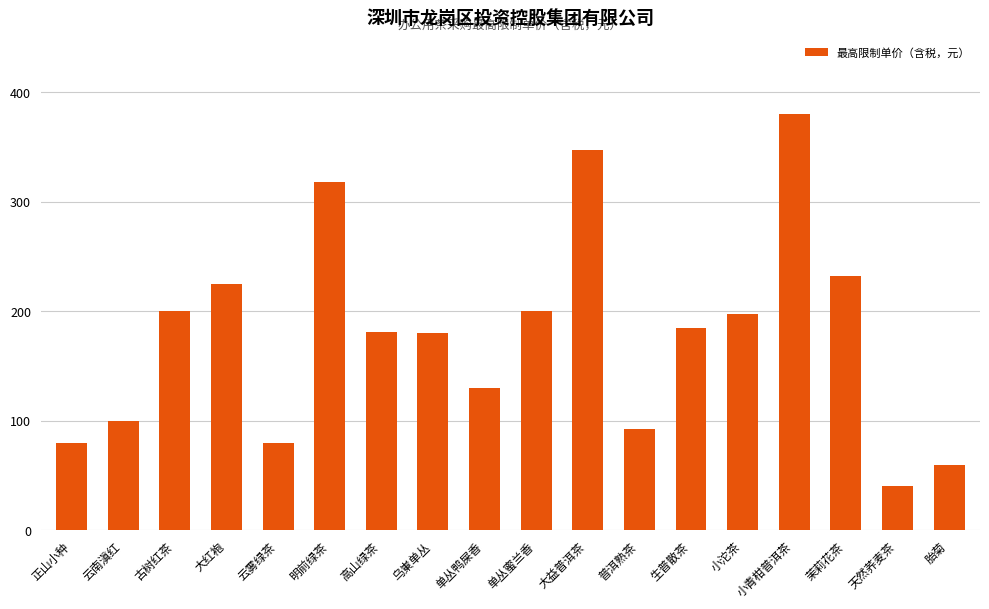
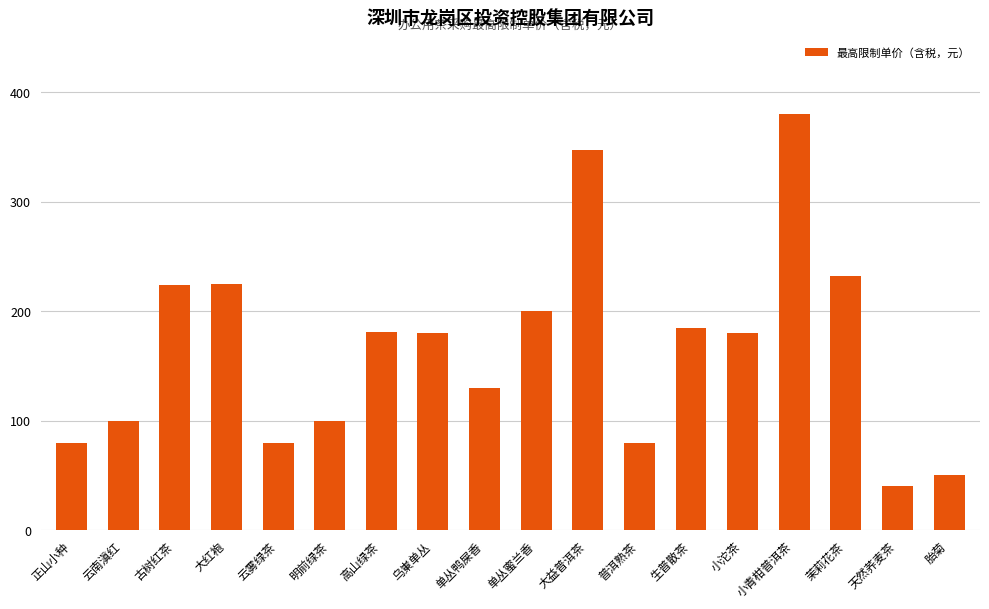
古树红茶: 200 -> 224
明前绿茶: 318 -> 100
普洱熟茶: 92 -> 80
小沱茶: 197 -> 180
胎菊: 60 -> 50
